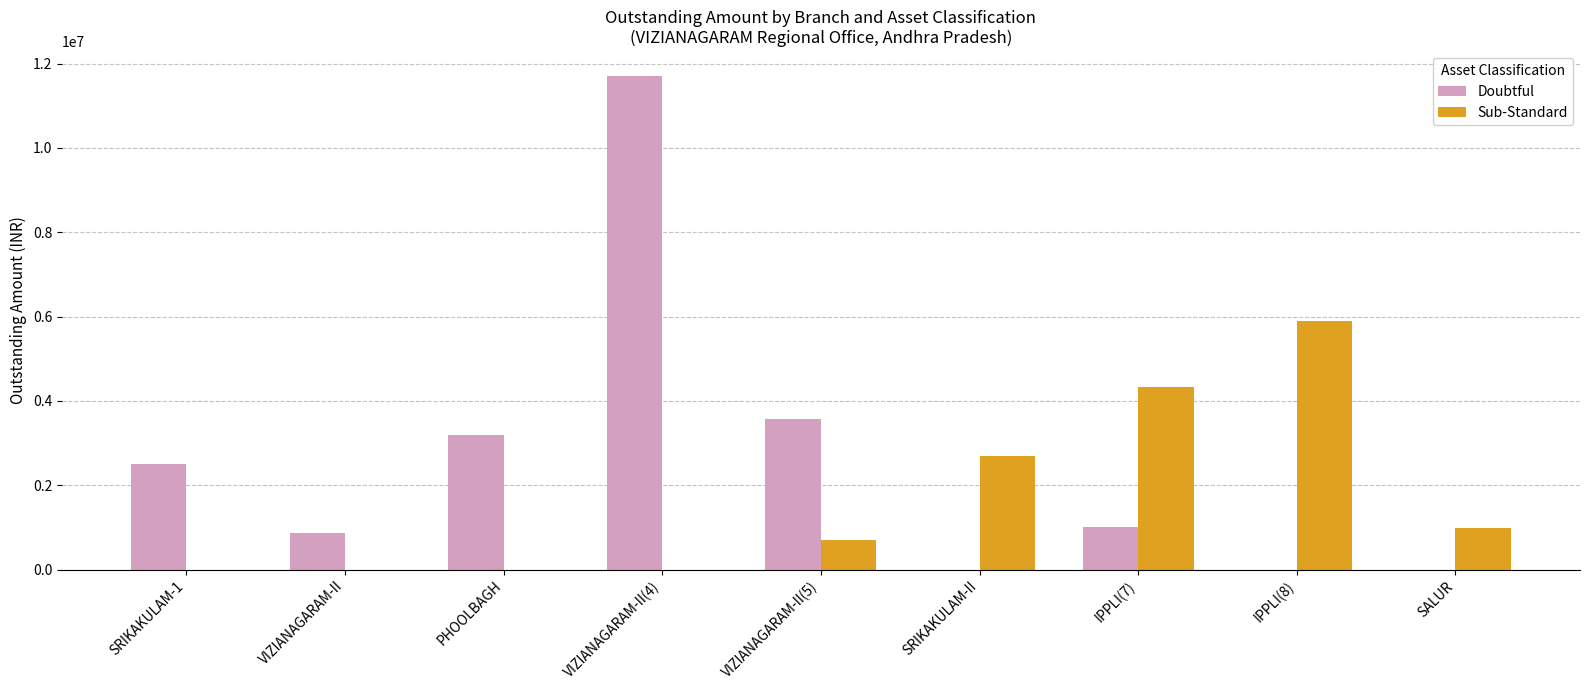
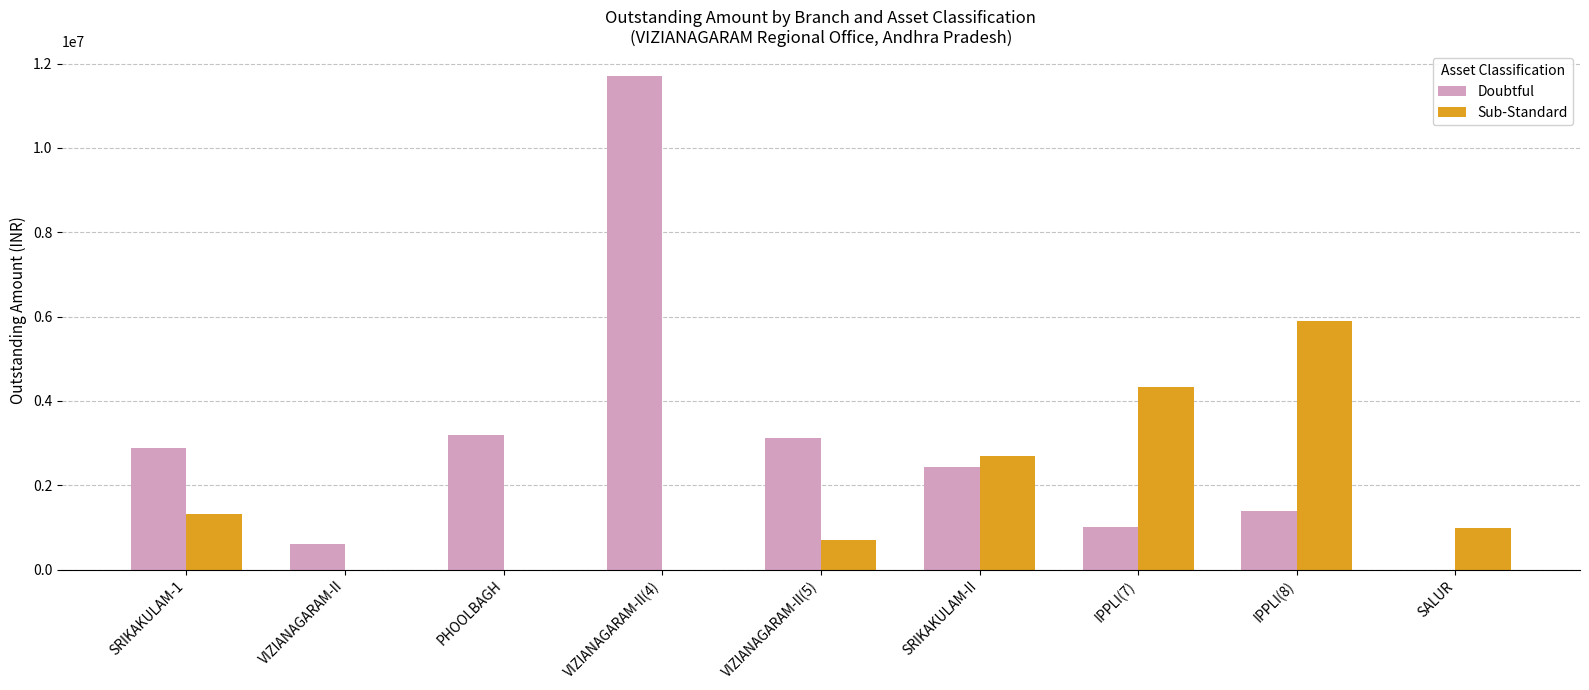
Doubtful, SRIKAKULAM-1: 2500000 -> 2900000
Sub-Standard, SRIKAKULAM-1: 0 -> 1300000
Doubtful, VIZIANAGARAM-II: 900000 -> 600000
Doubtful, VIZIANAGARAM-II(5): 3600000 -> 3100000
Doubtful, SRIKAKULAM-II: 0 -> 2400000
Doubtful, IPPLI(8): 0 -> 1400000
